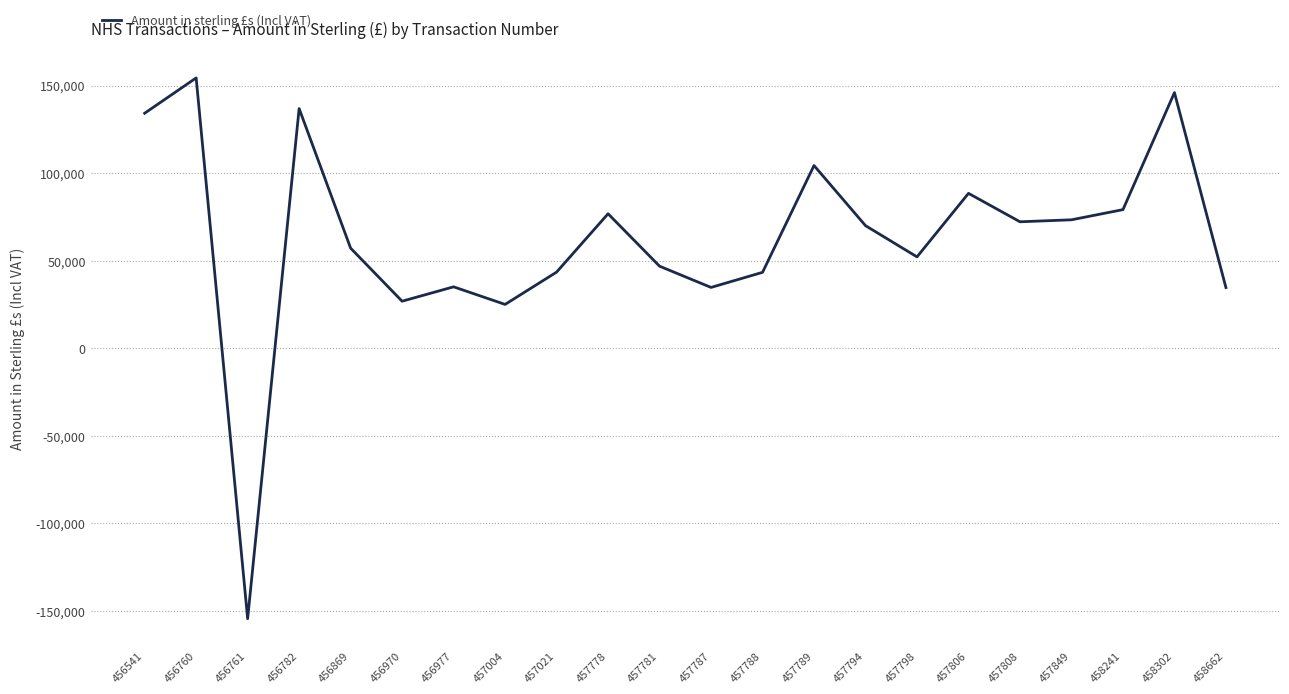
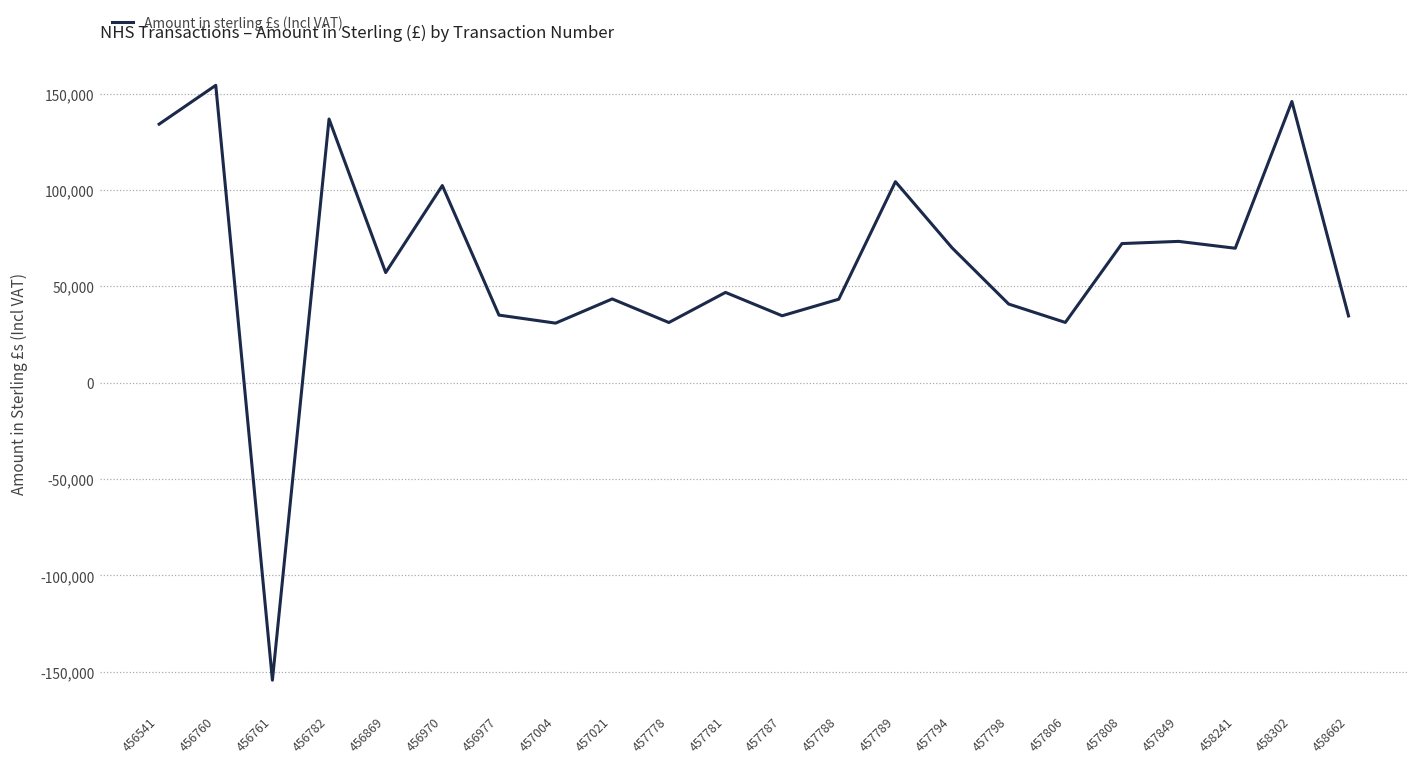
456970: 27,000 -> 102,000
457004: 25,000 -> 31,000
457778: 77,000 -> 31,000
457798: 52,000 -> 41,000
457806: 88,000 -> 31,000
458241: 79,000 -> 70,000
